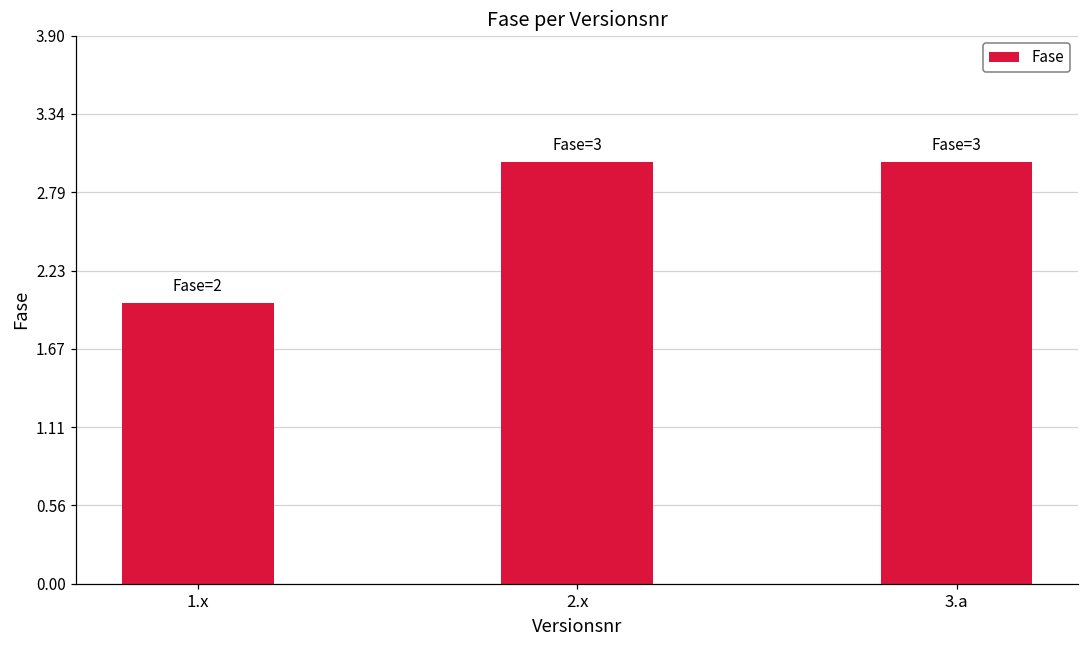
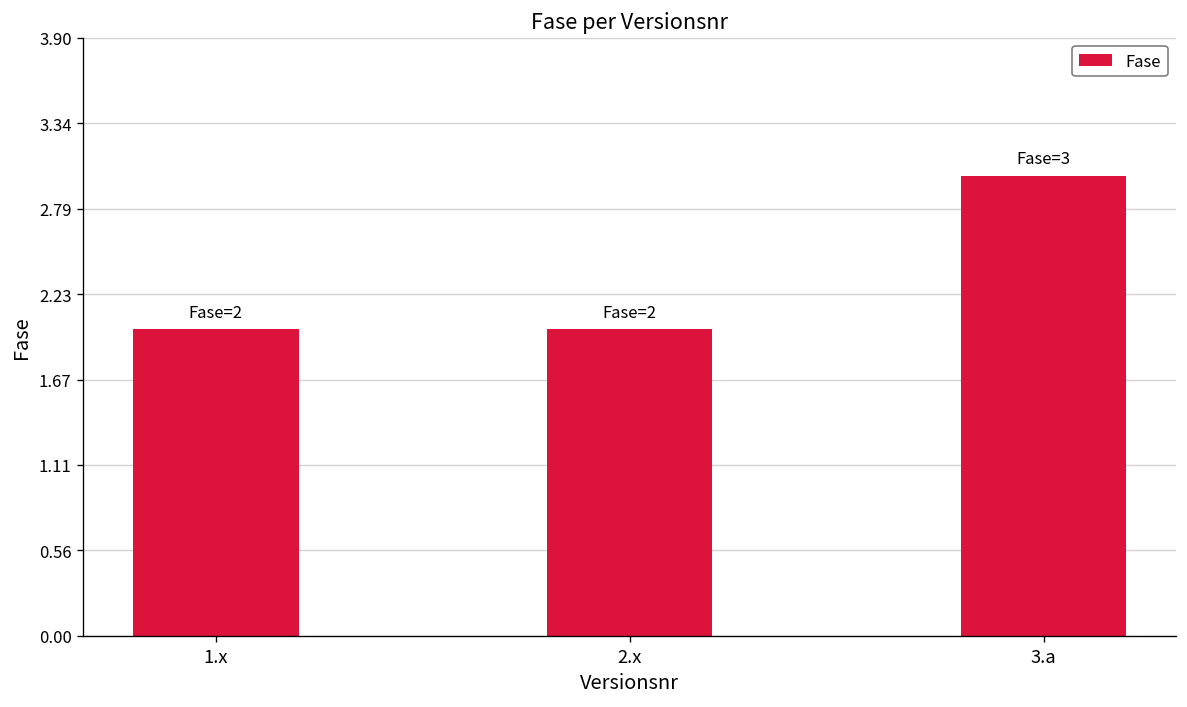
2.x: 3 -> 2
